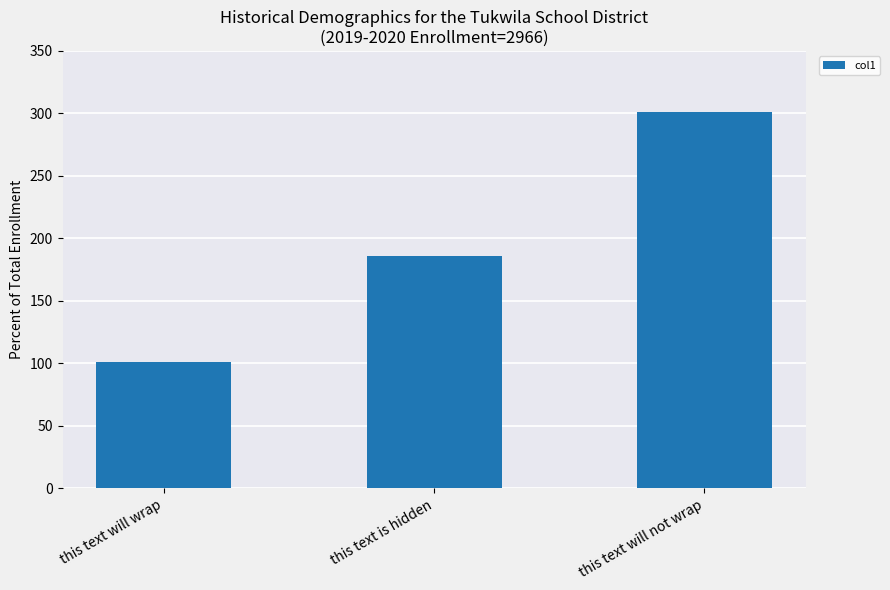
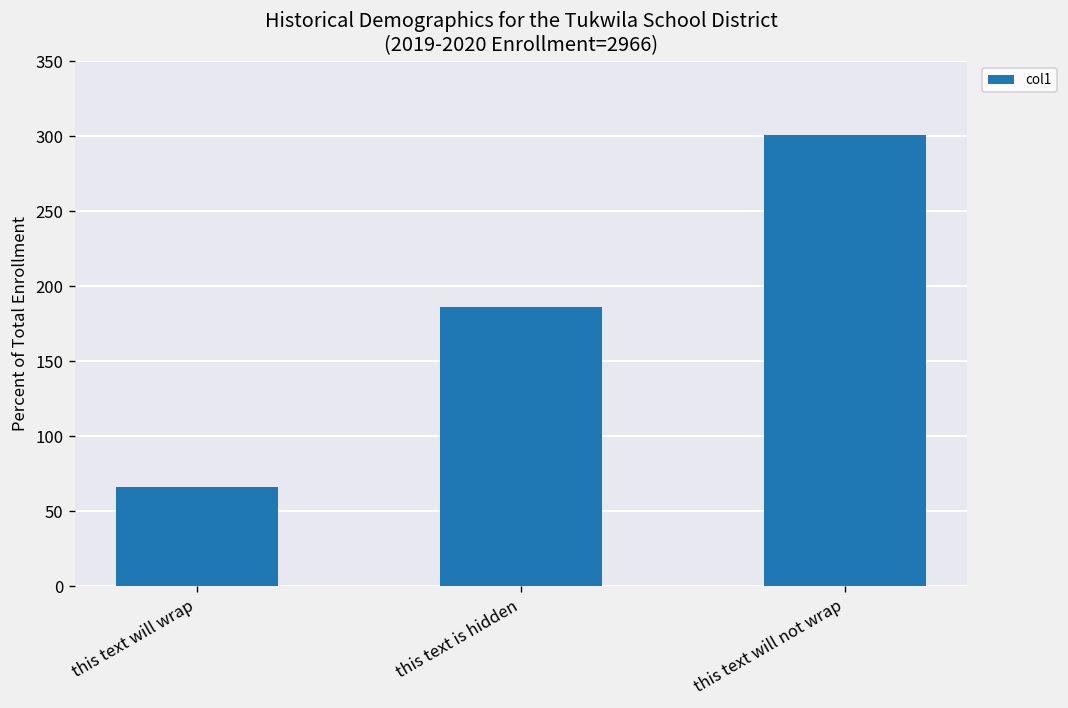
this text will wrap: 101 -> 66
